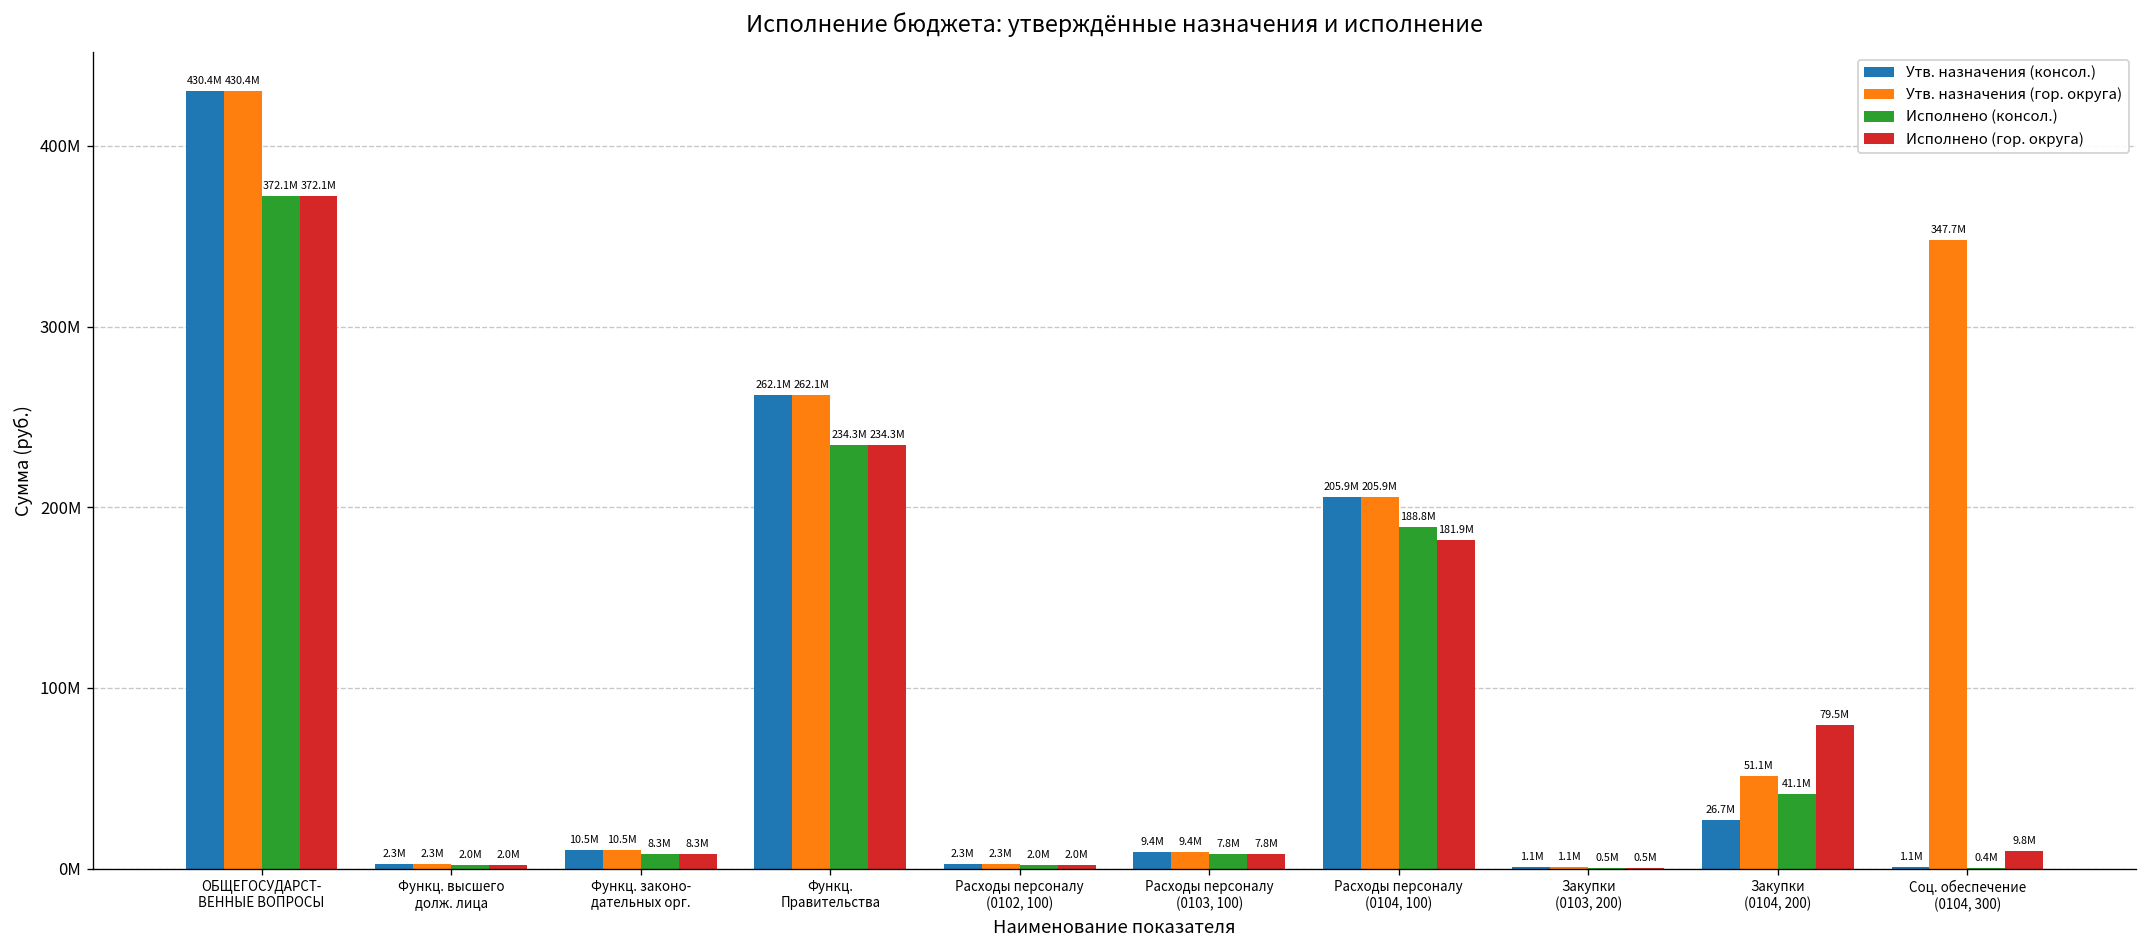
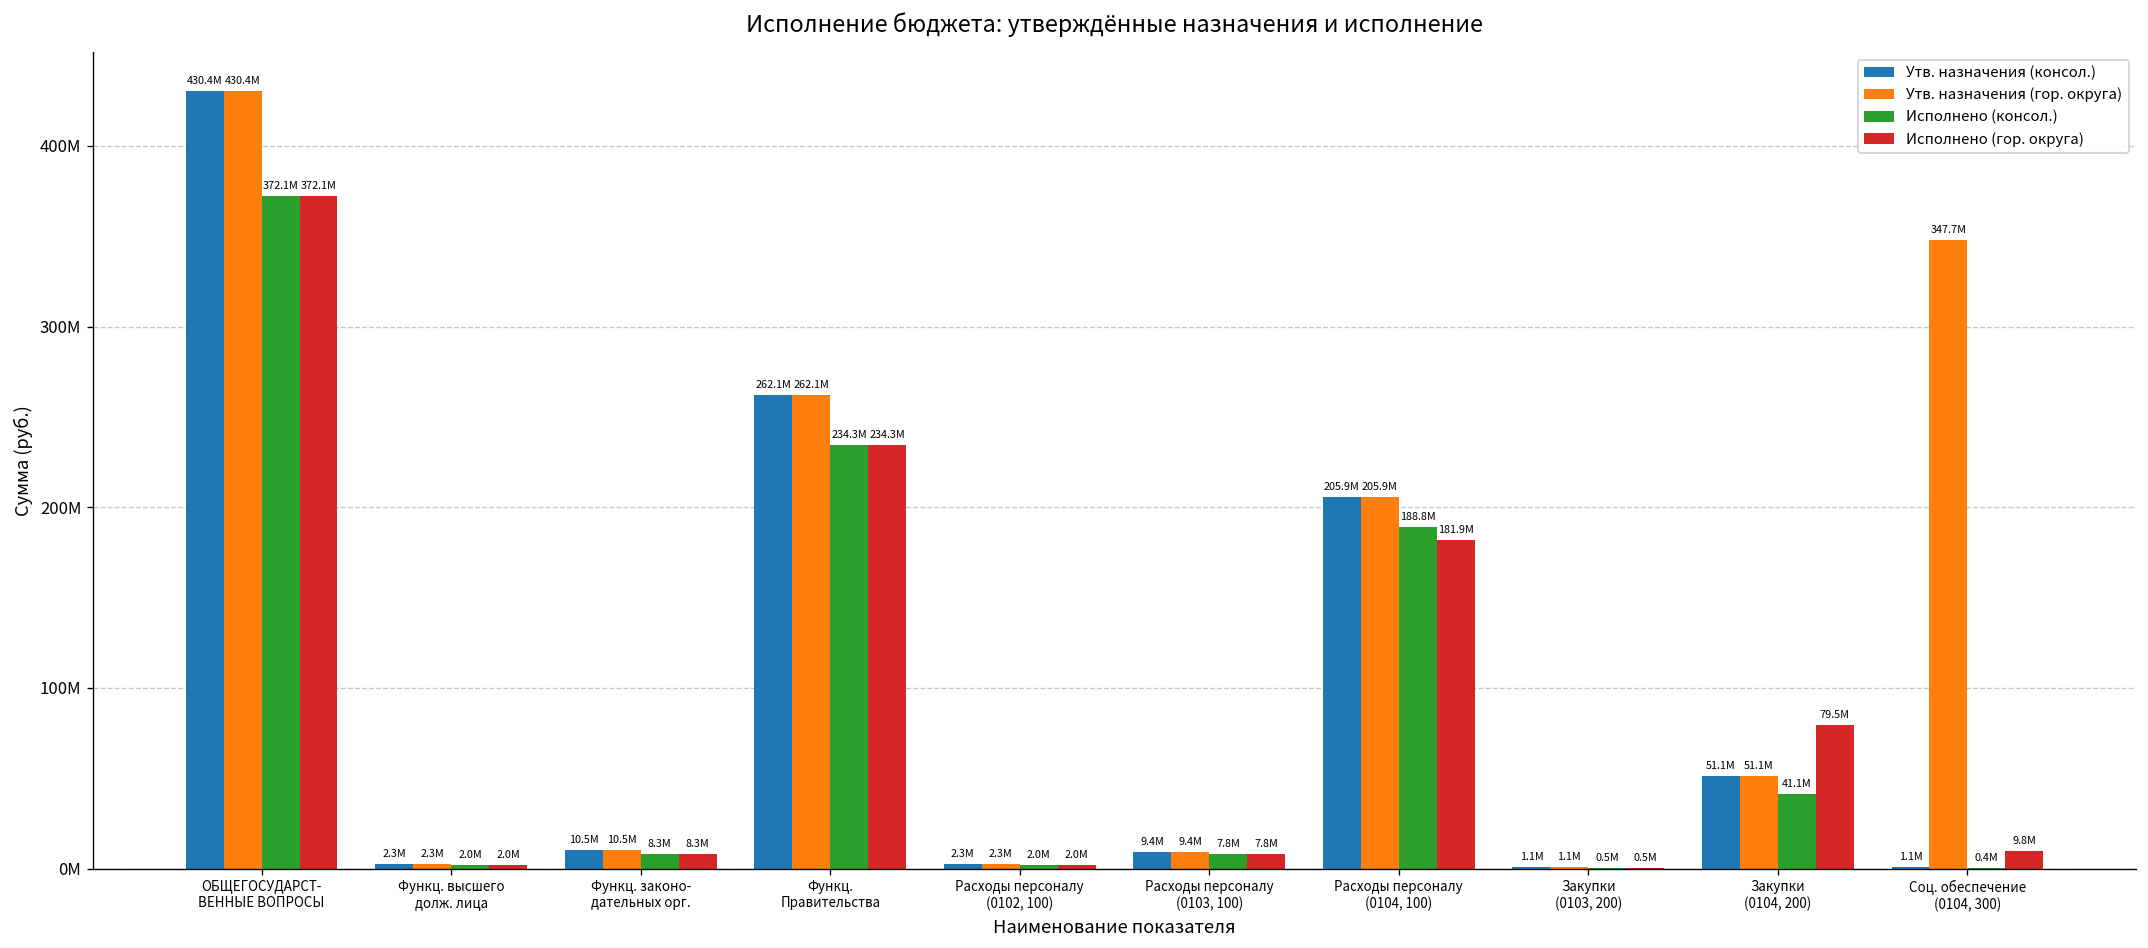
Утв. назначения (консол.), Закупки (0104, 200): 26.7M -> 51.1M
